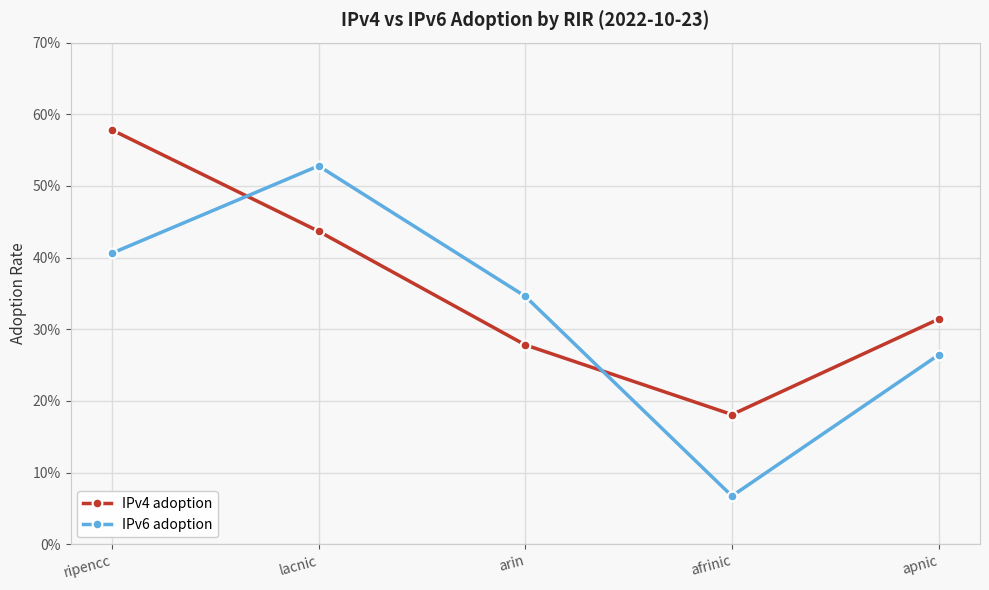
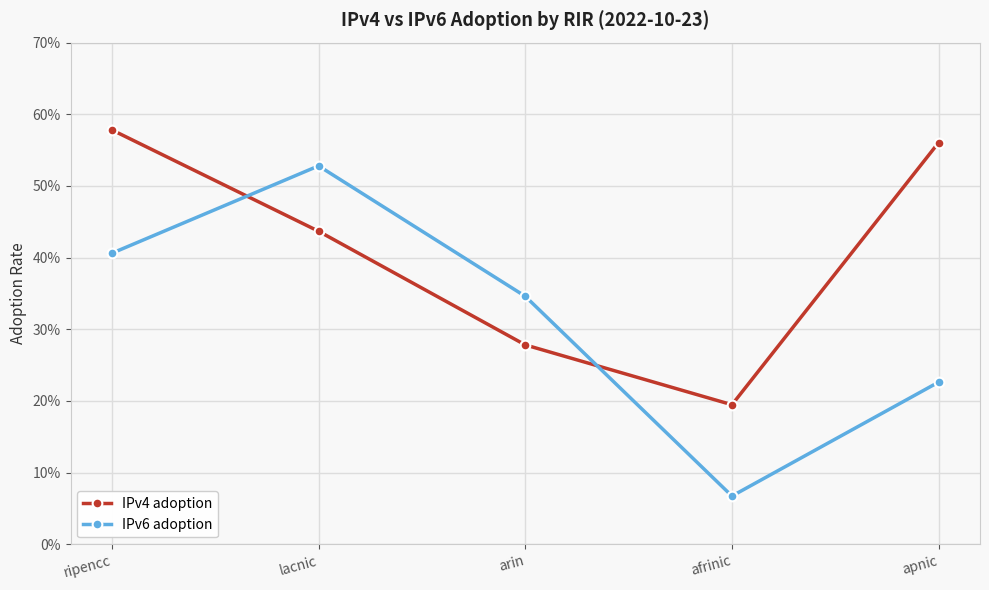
IPv4 adoption, afrinic: 18% -> 19%
IPv4 adoption, apnic: 31% -> 56%
IPv6 adoption, apnic: 26% -> 23%
